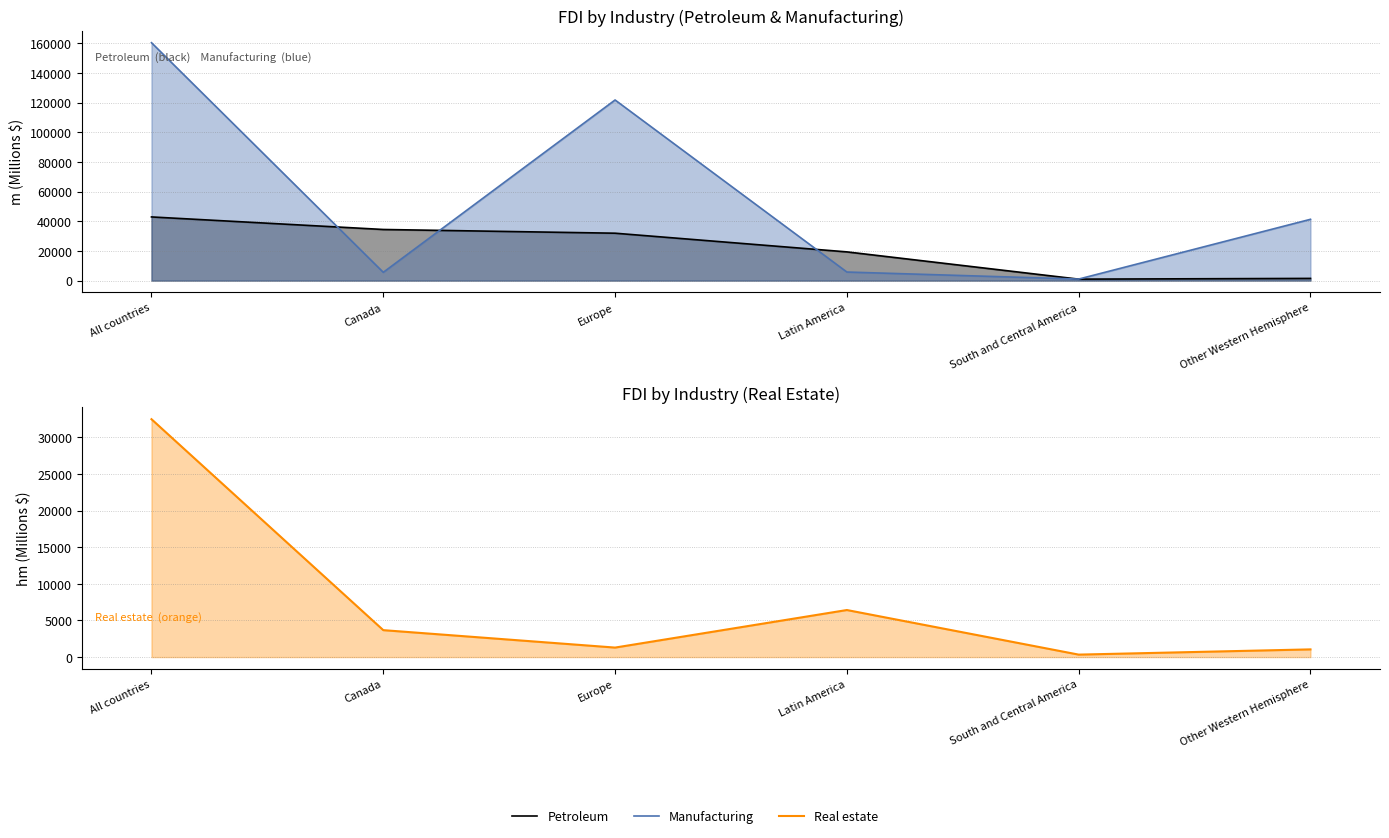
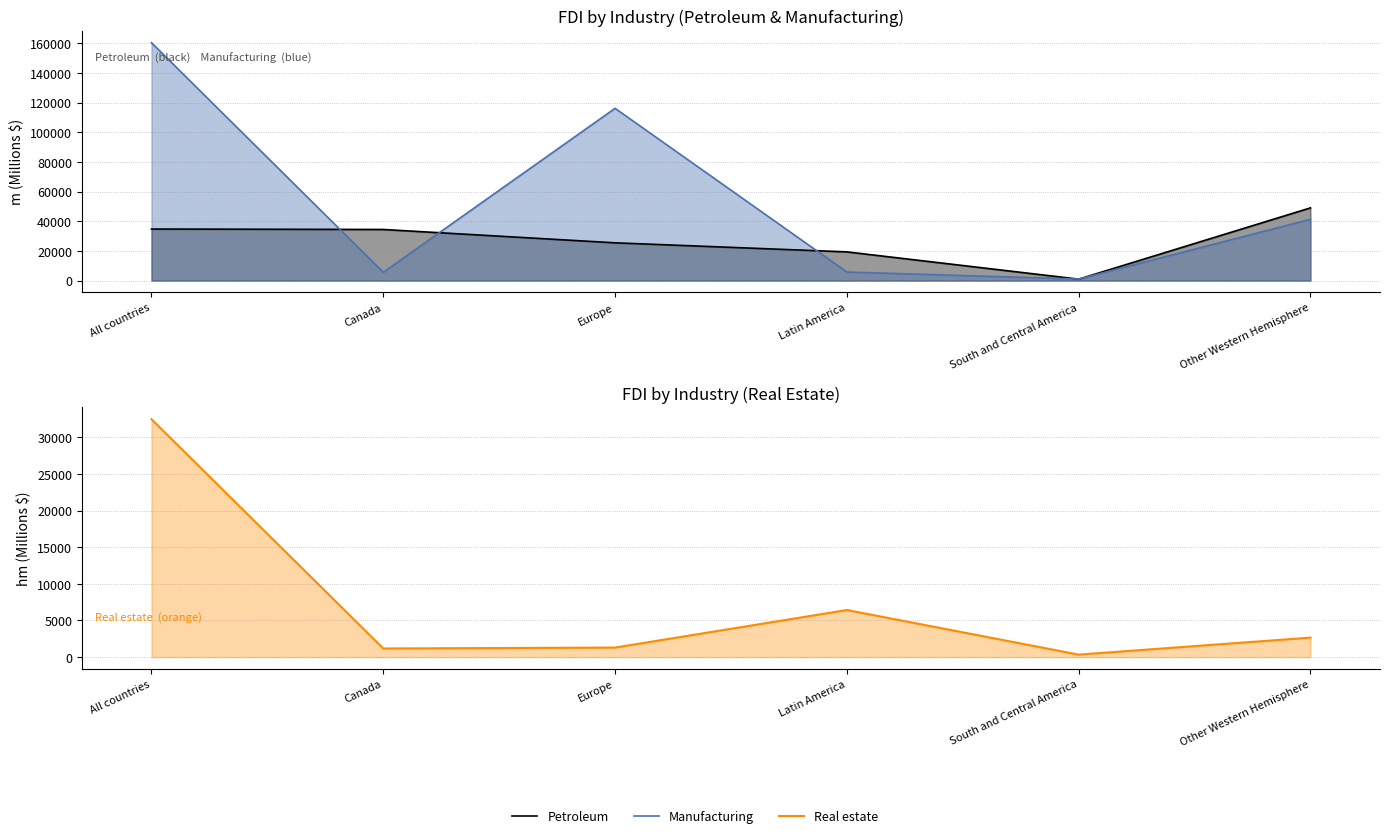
FDI by Industry (Petroleum & Manufacturing), Petroleum, All countries: 43000 -> 35000
FDI by Industry (Petroleum & Manufacturing), Petroleum, Europe: 32000 -> 25000
FDI by Industry (Petroleum & Manufacturing), Manufacturing, Europe: 122000 -> 116000
FDI by Industry (Petroleum & Manufacturing), Petroleum, Other Western Hemisphere: 1000 -> 49000
FDI by Industry (Real Estate), Canada: 4000 -> 1000
FDI by Industry (Real Estate), Other Western Hemisphere: 1000 -> 3000
